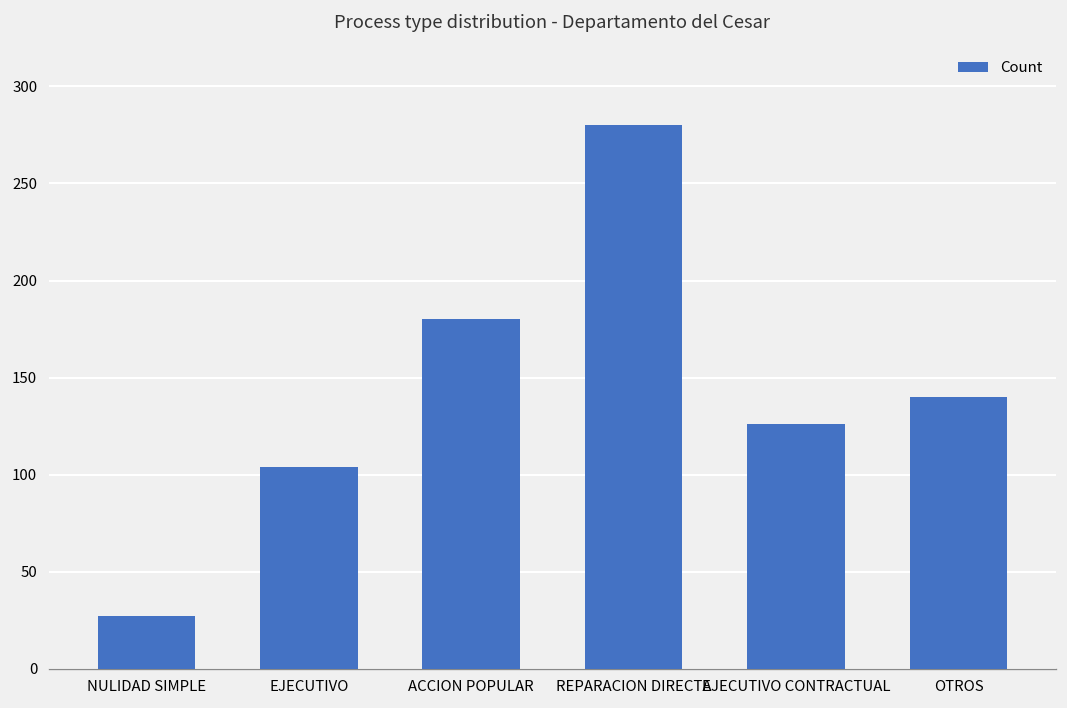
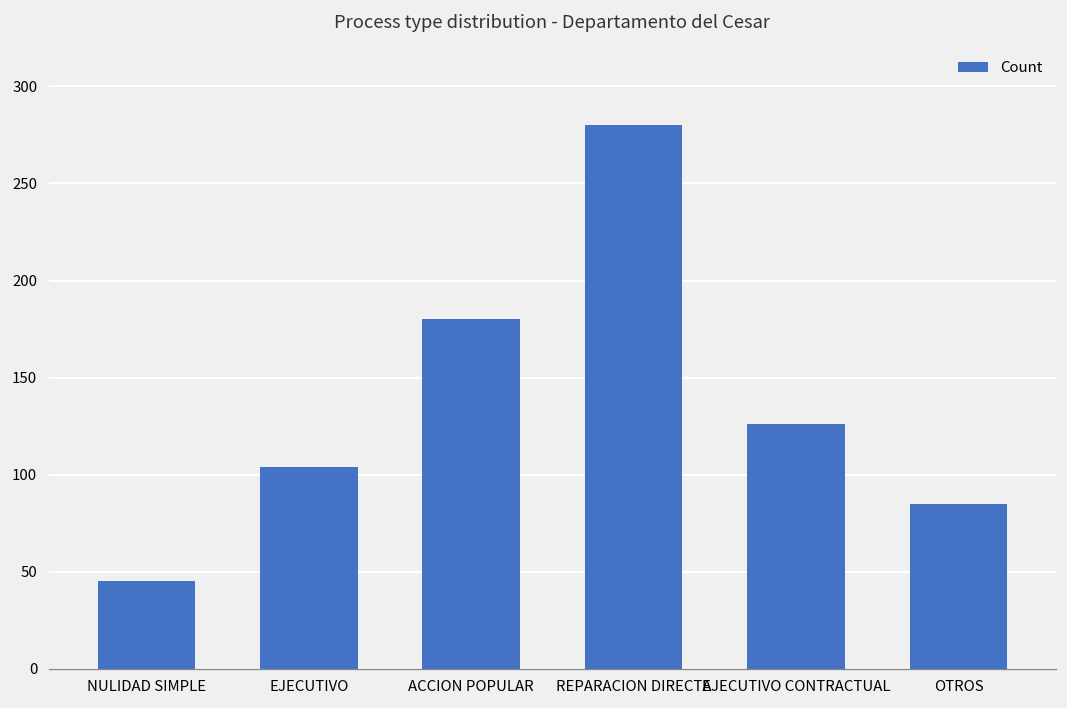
NULIDAD SIMPLE: 27 -> 45
OTROS: 140 -> 85
